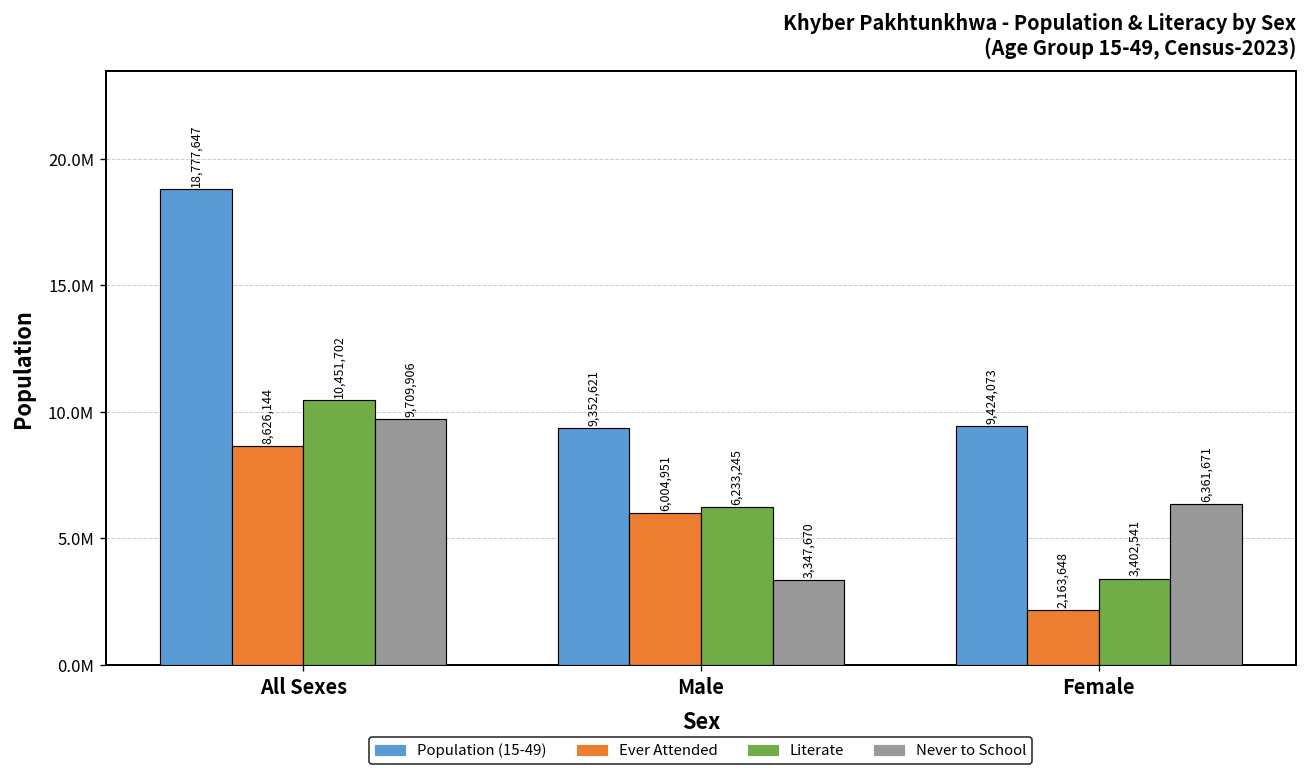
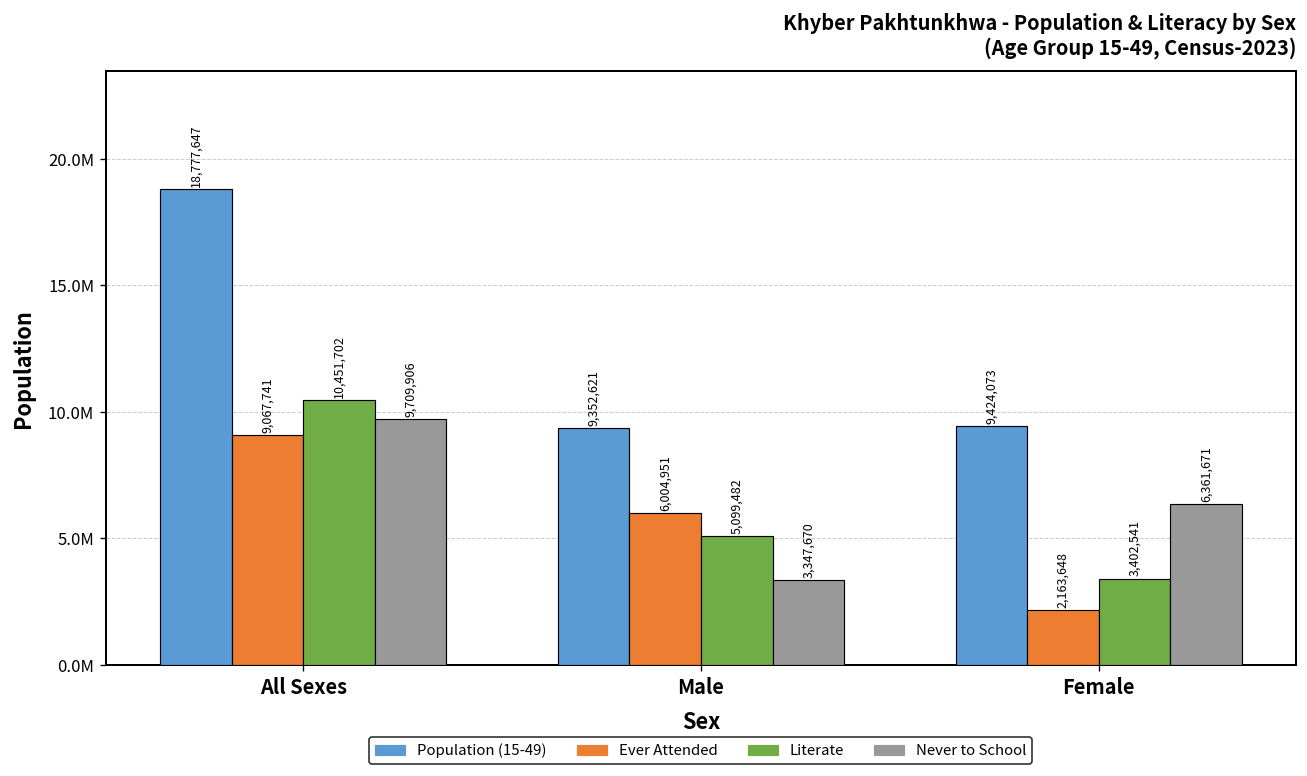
Ever Attended, All Sexes: 8,626,144 -> 9,067,741
Literate, Male: 6,233,245 -> 5,099,482
